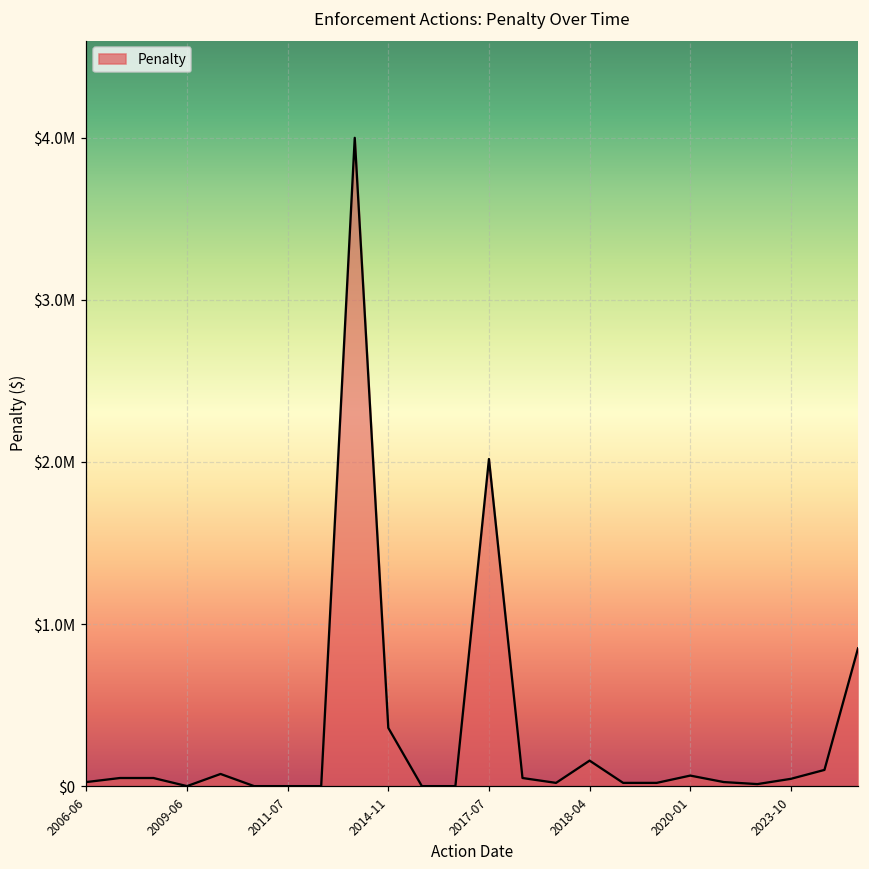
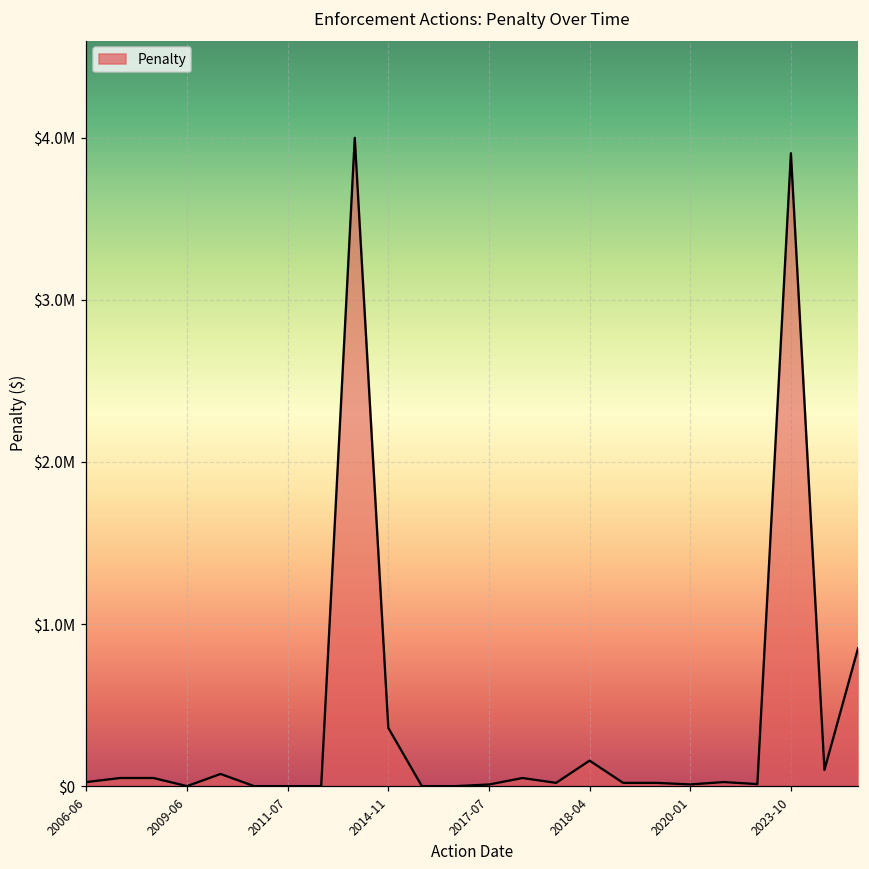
2017-07: $2020000 -> $10000
2020-01: $70000 -> $10000
2023-10: $50000 -> $3900000
